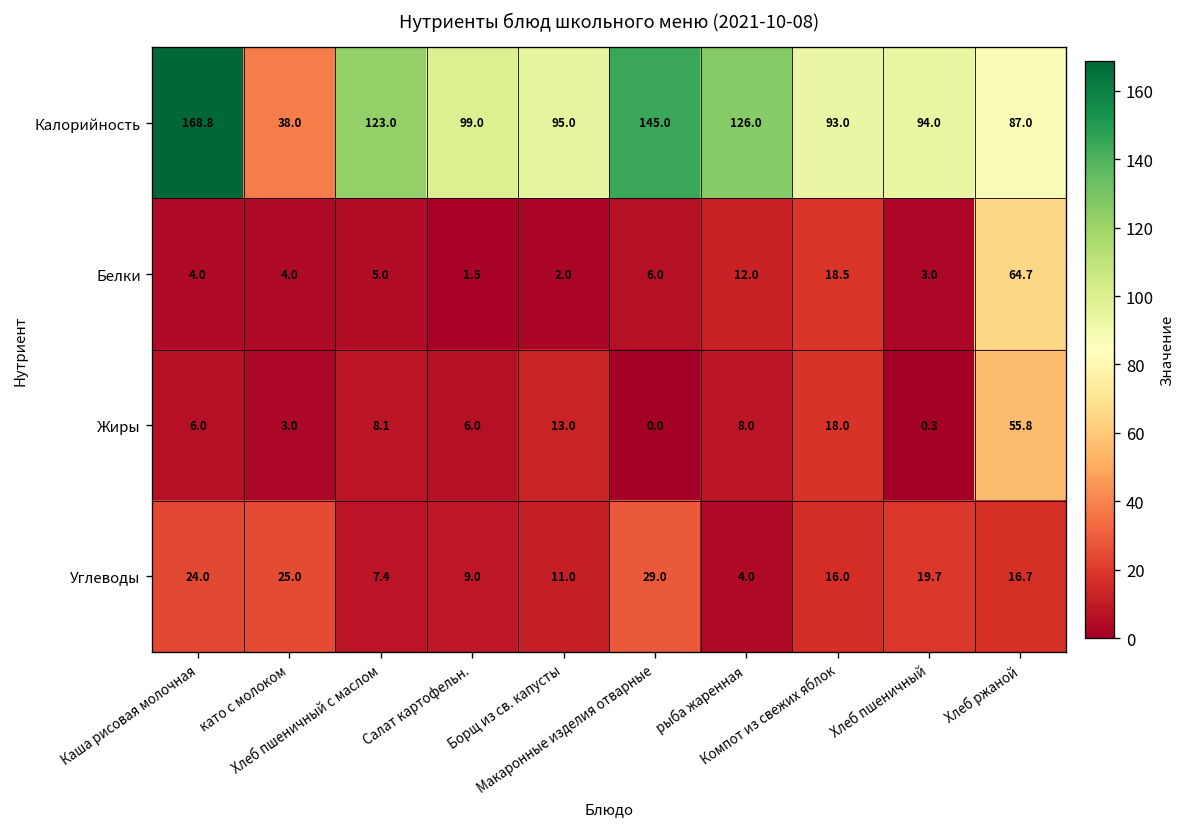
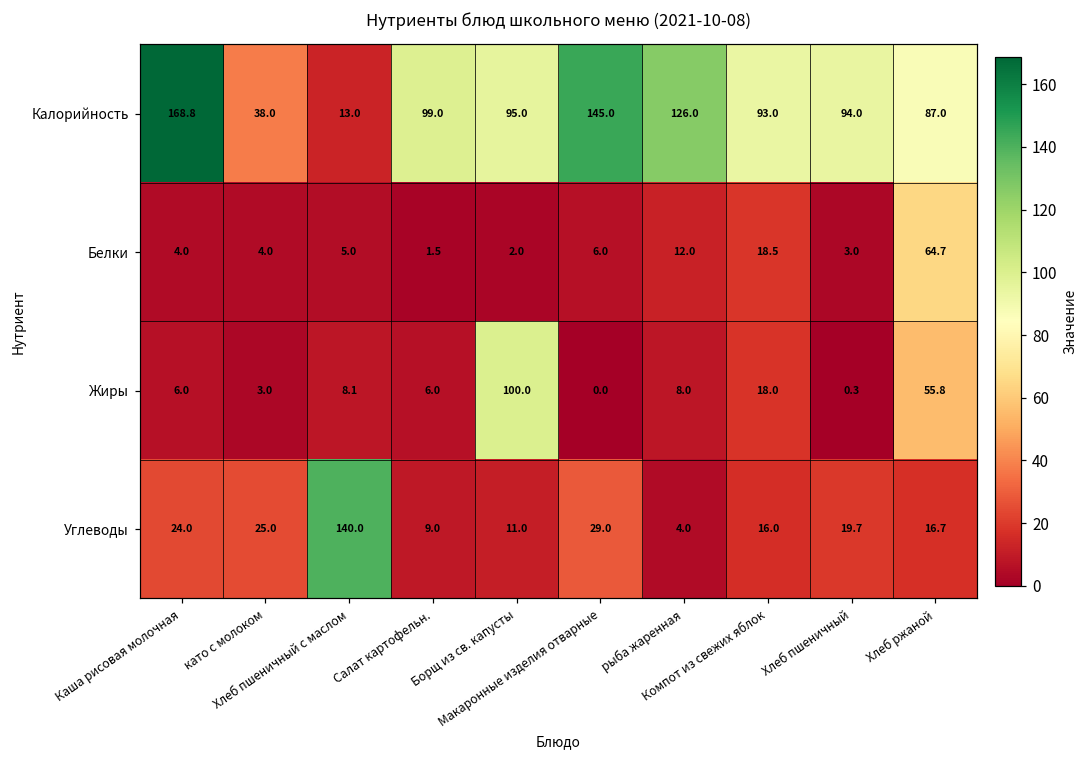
Калорийность, Хлеб пшеничный с маслом: 123.0 -> 13.0
Жиры, Борщ из св. капусты: 13.0 -> 100.0
Углеводы, Хлеб пшеничный с маслом: 7.4 -> 140.0
